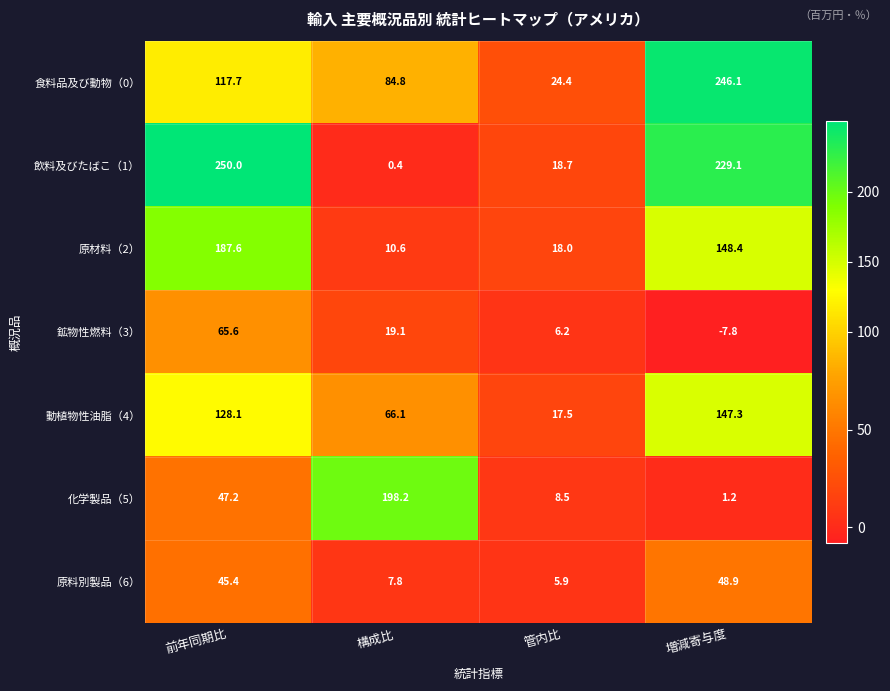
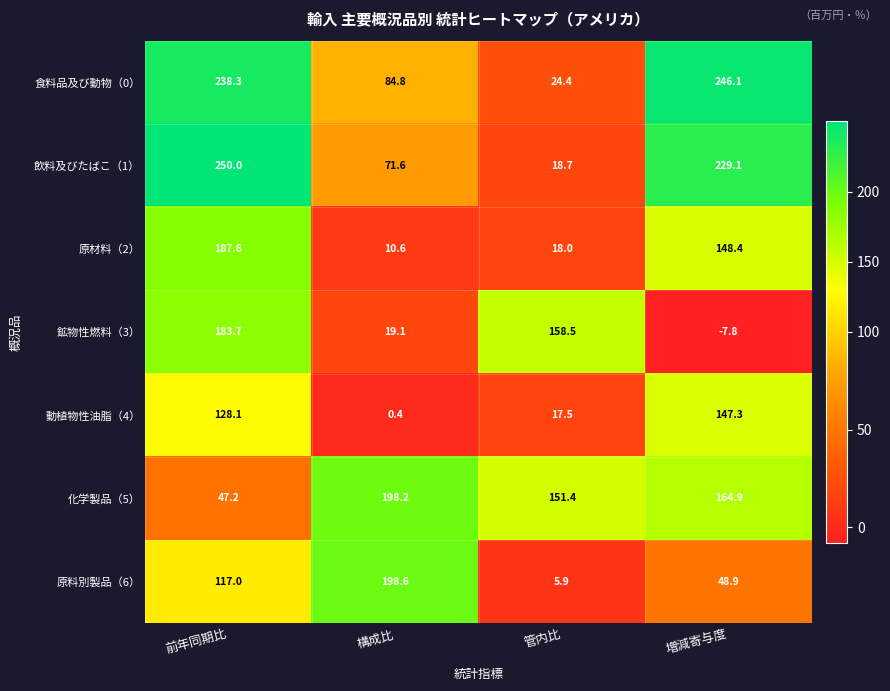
食料品及び動物（0）, 前年同期比: 117.7 -> 238.3
飲料及びたばこ（1）, 構成比: 0.4 -> 71.6
鉱物性燃料（3）, 前年同期比: 65.6 -> 183.7
鉱物性燃料（3）, 管内比: 6.2 -> 158.5
動植物性油脂（4）, 構成比: 66.1 -> 0.4
化学製品（5）, 管内比: 8.5 -> 151.4
化学製品（5）, 増減寄与度: 1.2 -> 164.9
原料別製品（6）, 前年同期比: 45.4 -> 117.0
原料別製品（6）, 構成比: 7.8 -> 198.6
